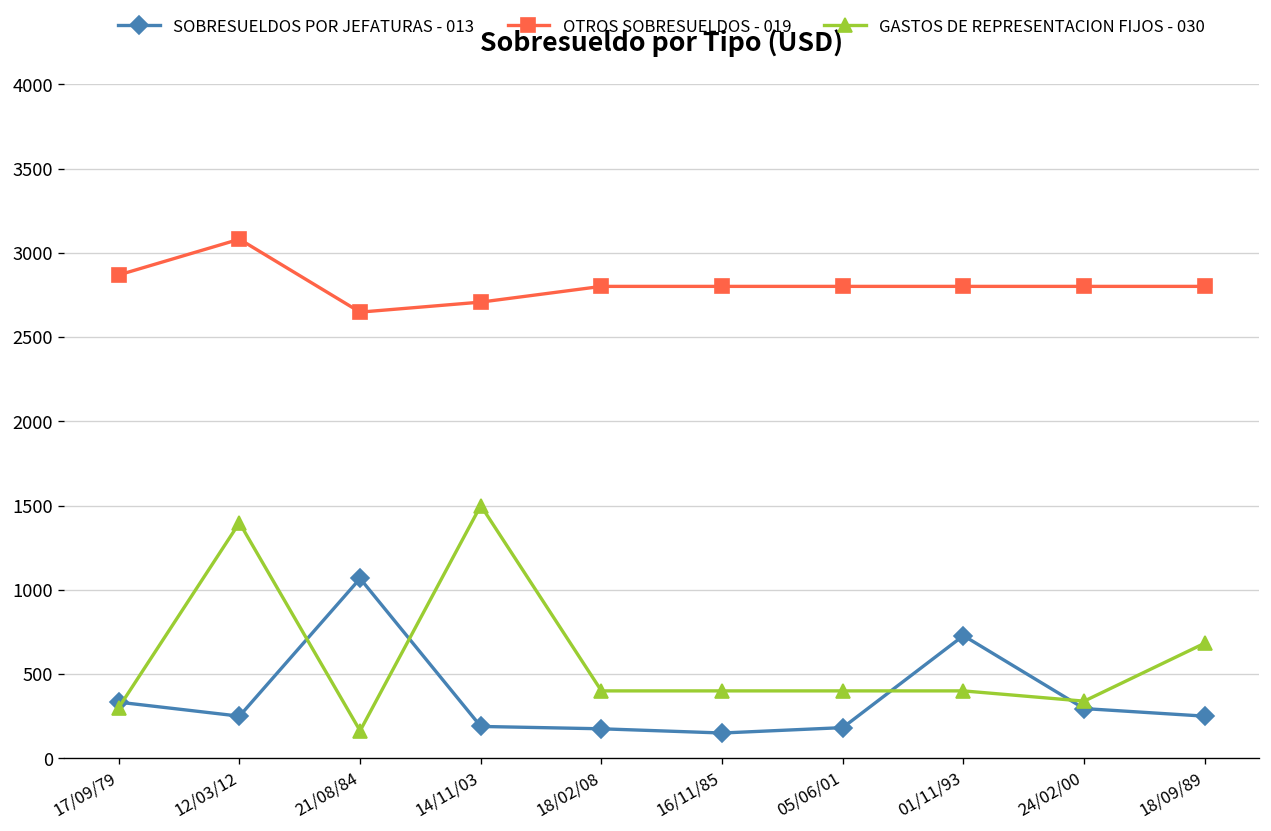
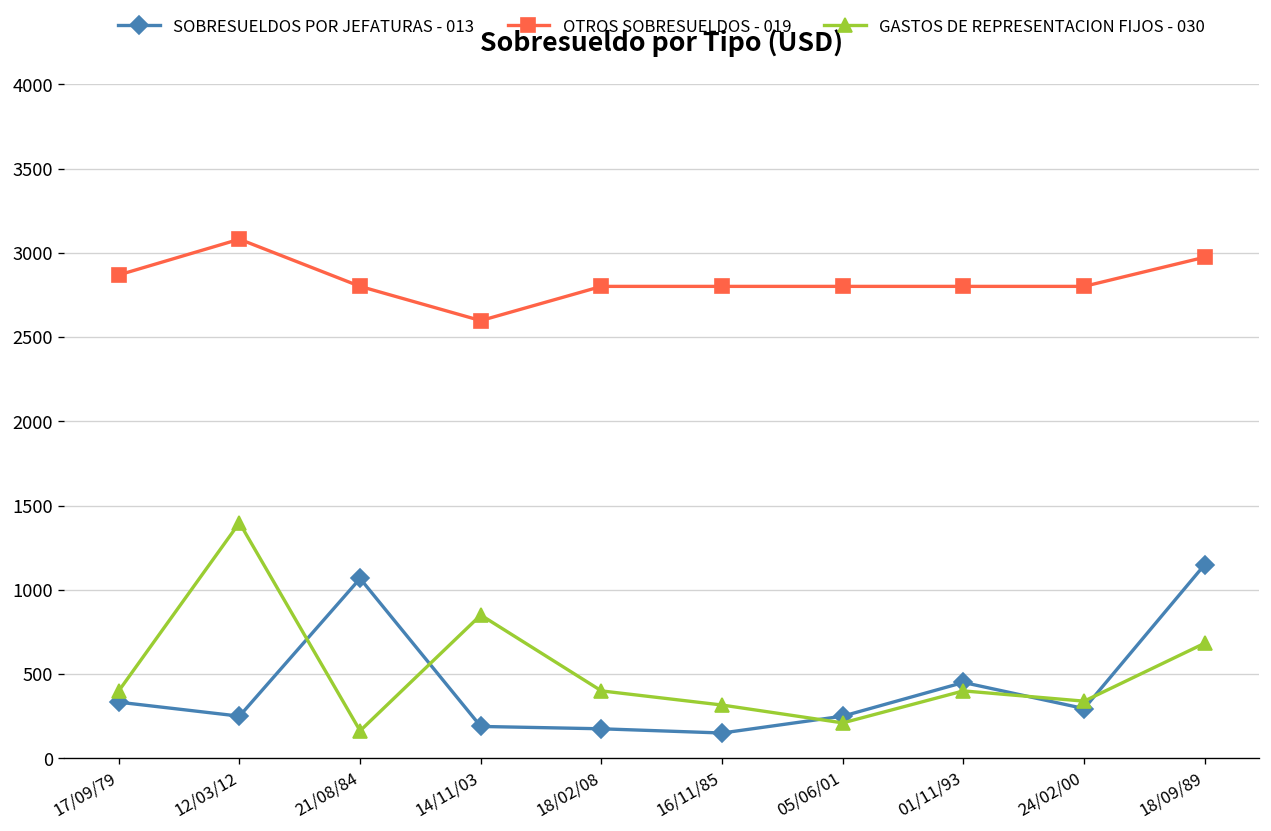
GASTOS DE REPRESENTACION FIJOS - 030, 17/09/79: 300 -> 400
OTROS SOBRESUELDOS - 019, 21/08/84: 2650 -> 2800
OTROS SOBRESUELDOS - 019, 14/11/03: 2710 -> 2600
GASTOS DE REPRESENTACION FIJOS - 030, 14/11/03: 1500 -> 850
GASTOS DE REPRESENTACION FIJOS - 030, 16/11/85: 400 -> 320
SOBRESUELDOS POR JEFATURAS - 013, 05/06/01: 180 -> 250
GASTOS DE REPRESENTACION FIJOS - 030, 05/06/01: 400 -> 210
SOBRESUELDOS POR JEFATURAS - 013, 01/11/93: 730 -> 450
SOBRESUELDOS POR JEFATURAS - 013, 18/09/89: 250 -> 1150
OTROS SOBRESUELDOS - 019, 18/09/89: 2800 -> 2970
